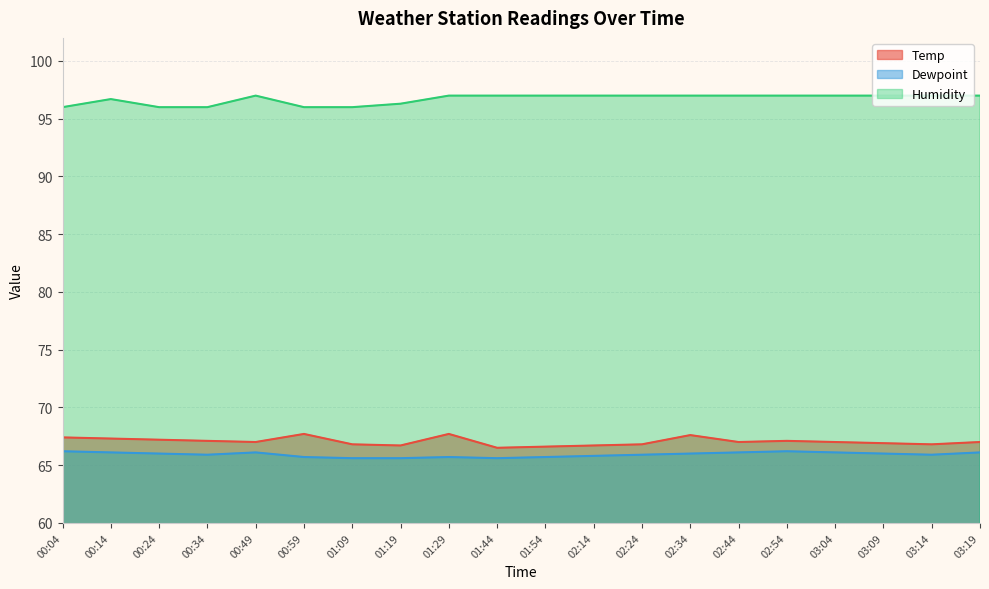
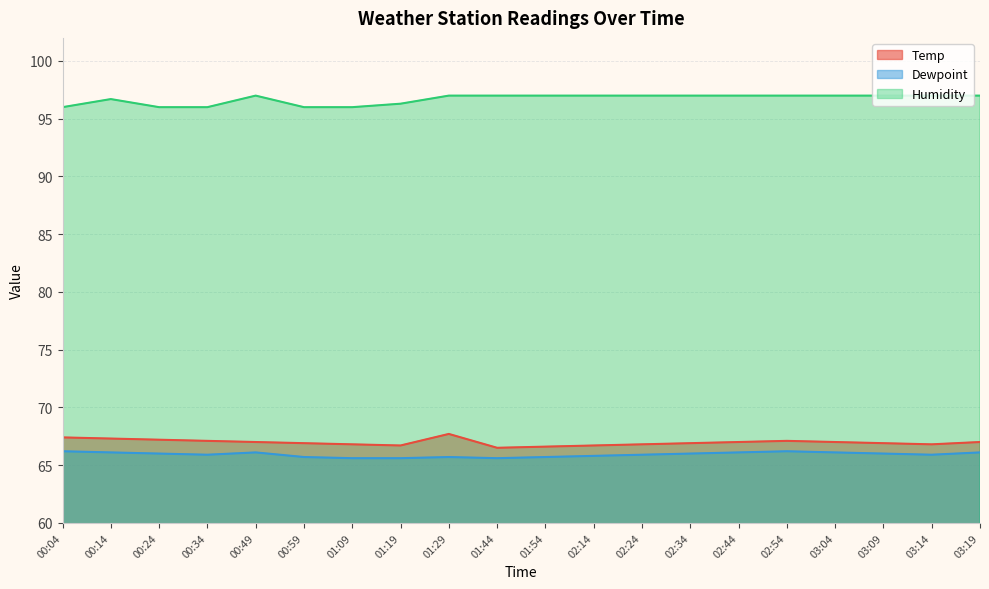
Temp, 00:59: 67.7 -> 66.9
Temp, 02:34: 67.6 -> 66.9
